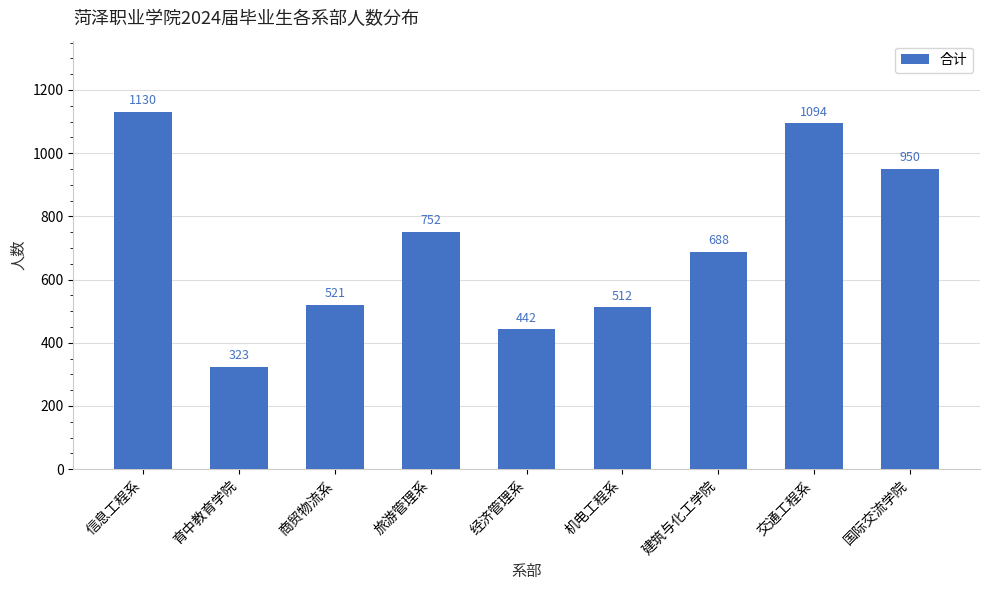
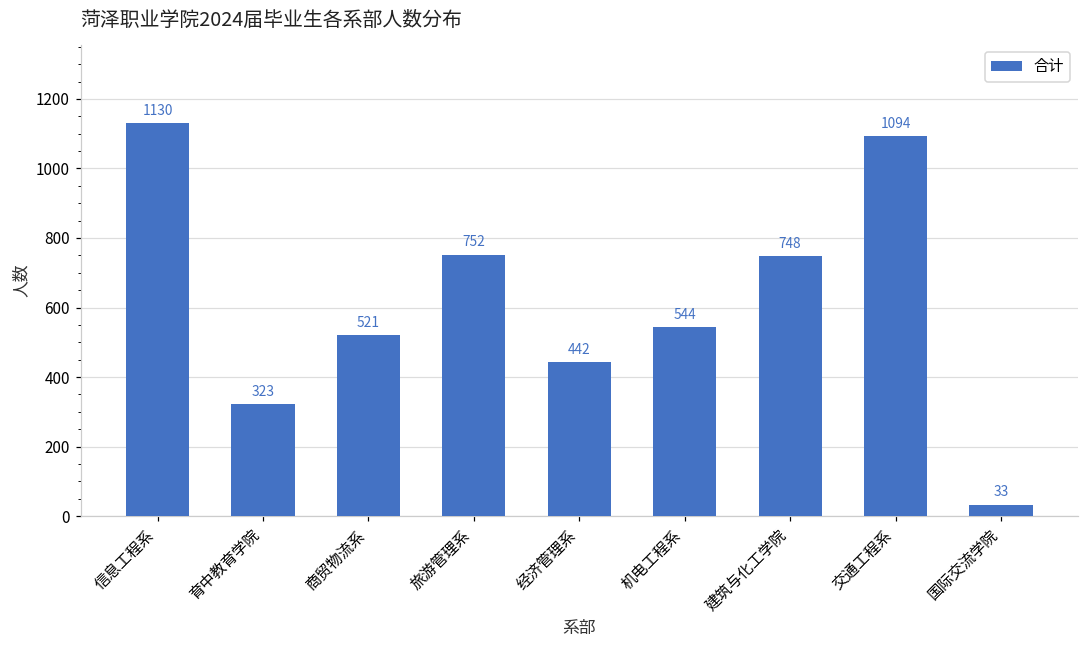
机电工程系: 512 -> 544
建筑与化工学院: 688 -> 748
国际交流学院: 950 -> 33
